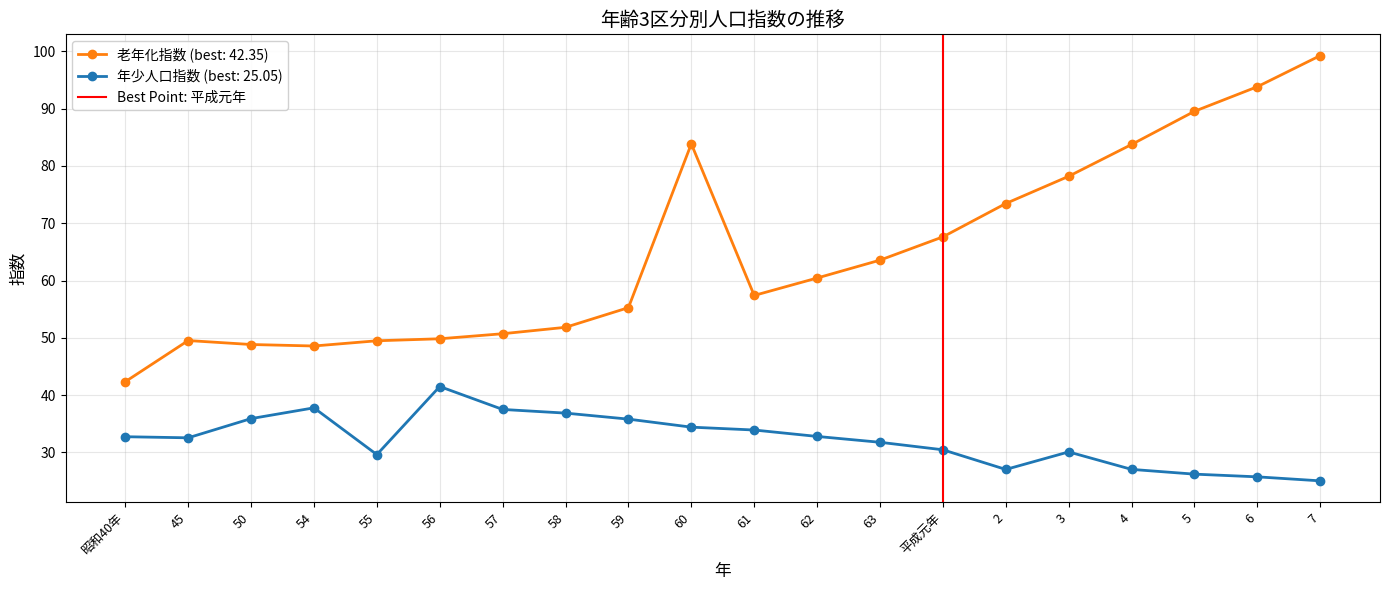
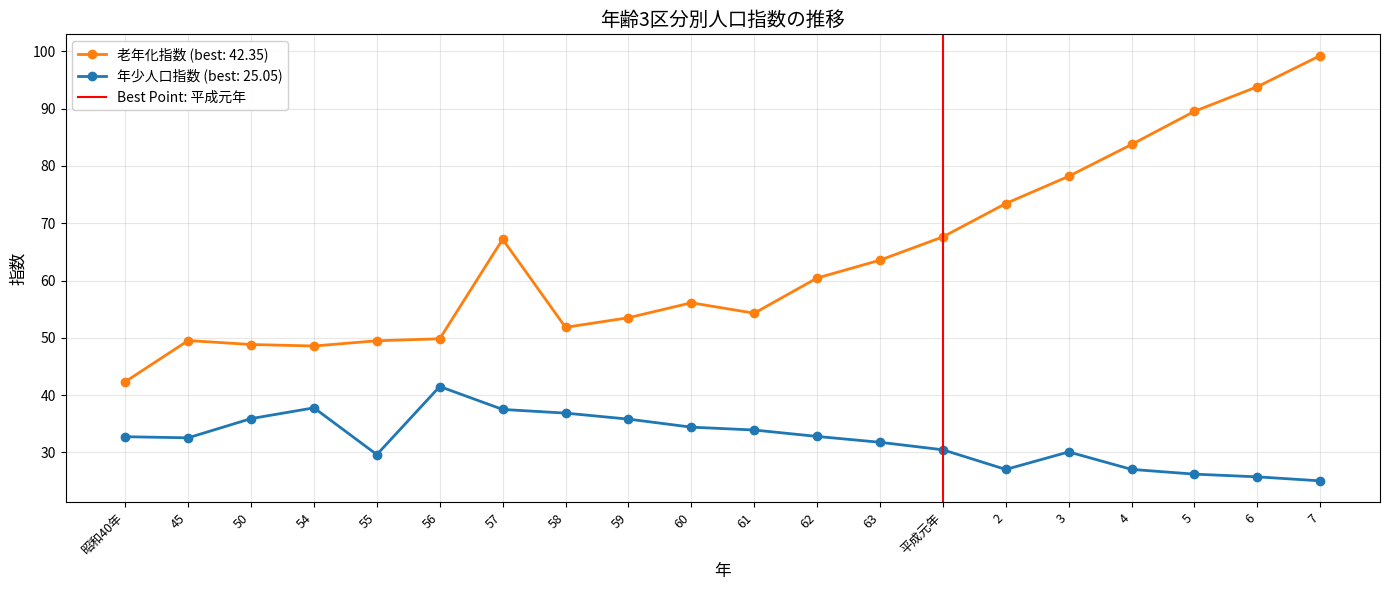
老年化指数 (best: 42.35), 57: 51 -> 67
老年化指数 (best: 42.35), 59: 55 -> 54
老年化指数 (best: 42.35), 60: 84 -> 56
老年化指数 (best: 42.35), 61: 57 -> 54
